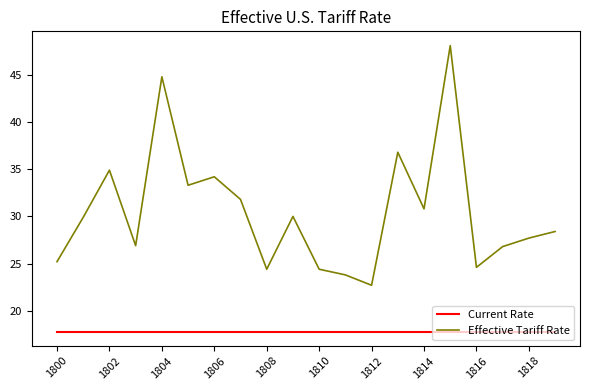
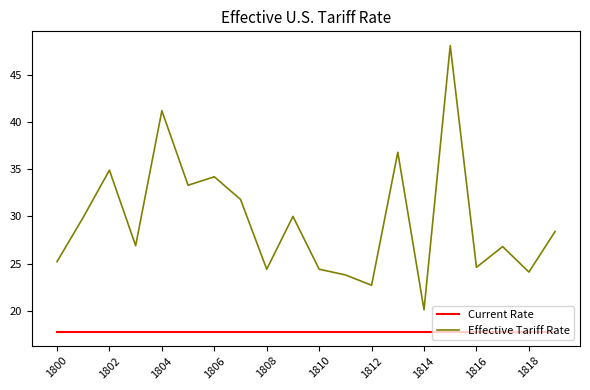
Effective Tariff Rate, 1804: 45 -> 41
Effective Tariff Rate, 1814: 31 -> 20
Effective Tariff Rate, 1818: 28 -> 24
